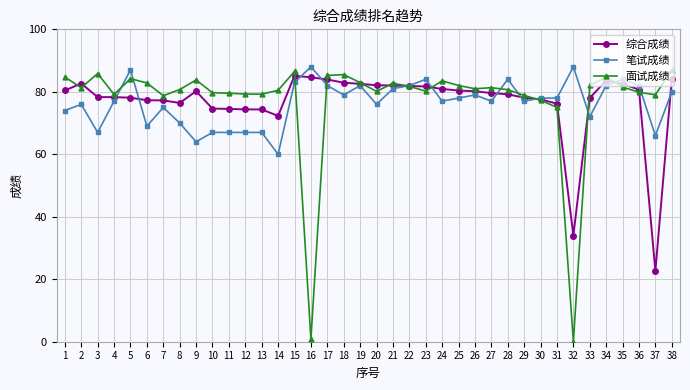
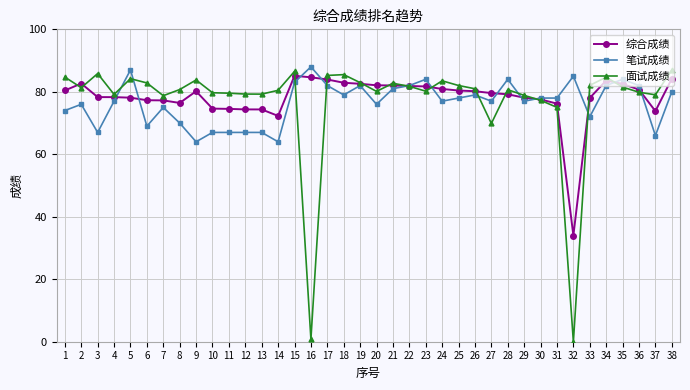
笔试成绩, 14: 60 -> 64
面试成绩, 27: 81 -> 70
笔试成绩, 32: 88 -> 85
综合成绩, 37: 23 -> 74
